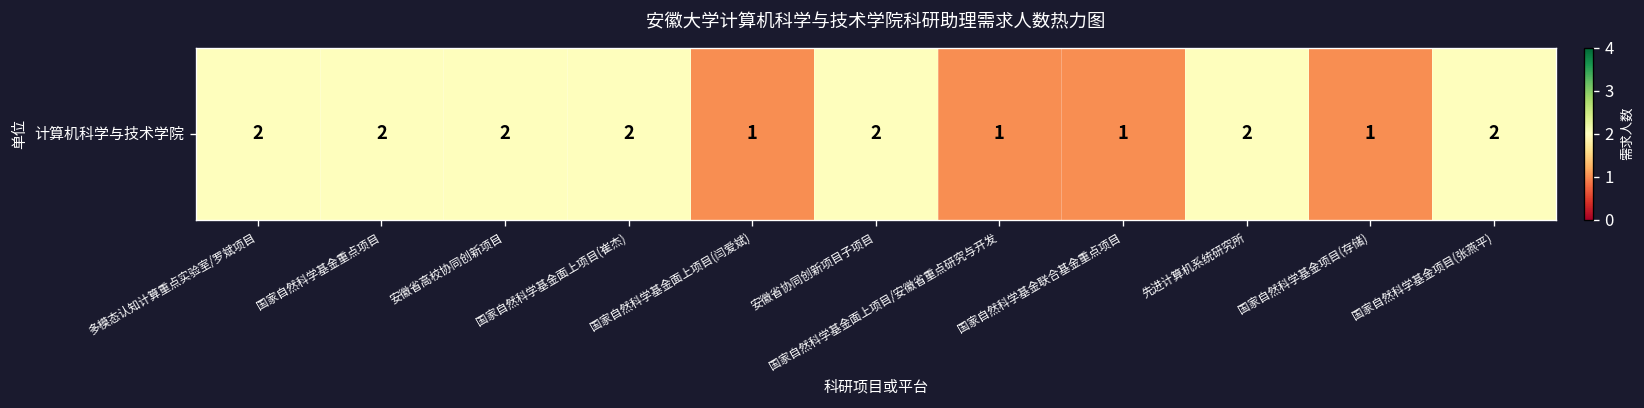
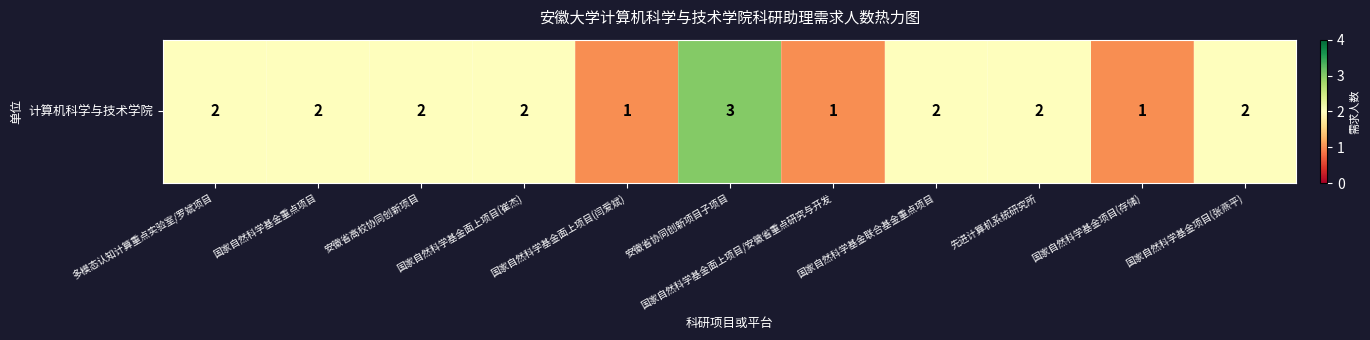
计算机科学与技术学院, 安徽省协同创新项目子项目: 2 -> 3
计算机科学与技术学院, 国家自然科学基金联合基金重点项目: 1 -> 2
